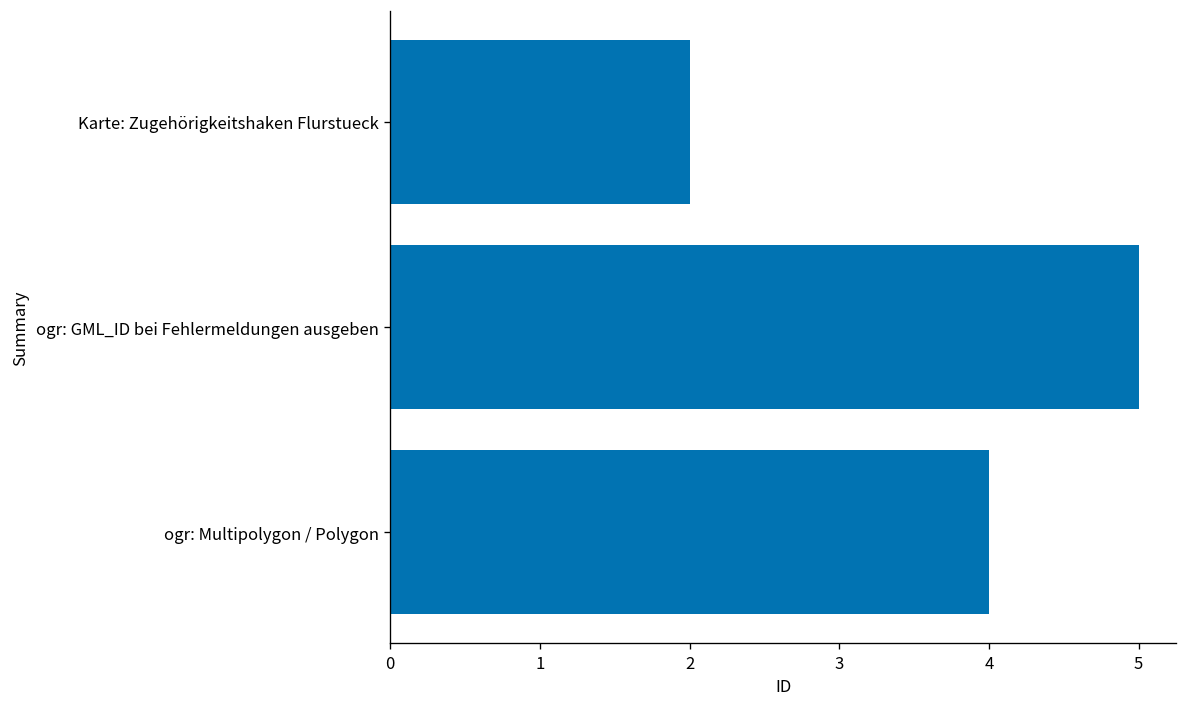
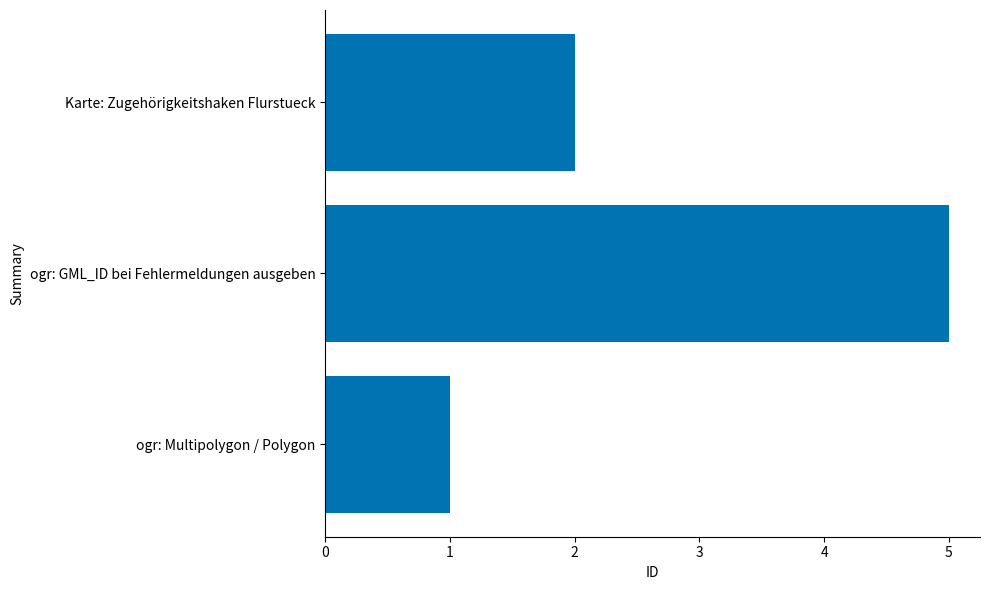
ogr: Multipolygon / Polygon: 4 -> 1
